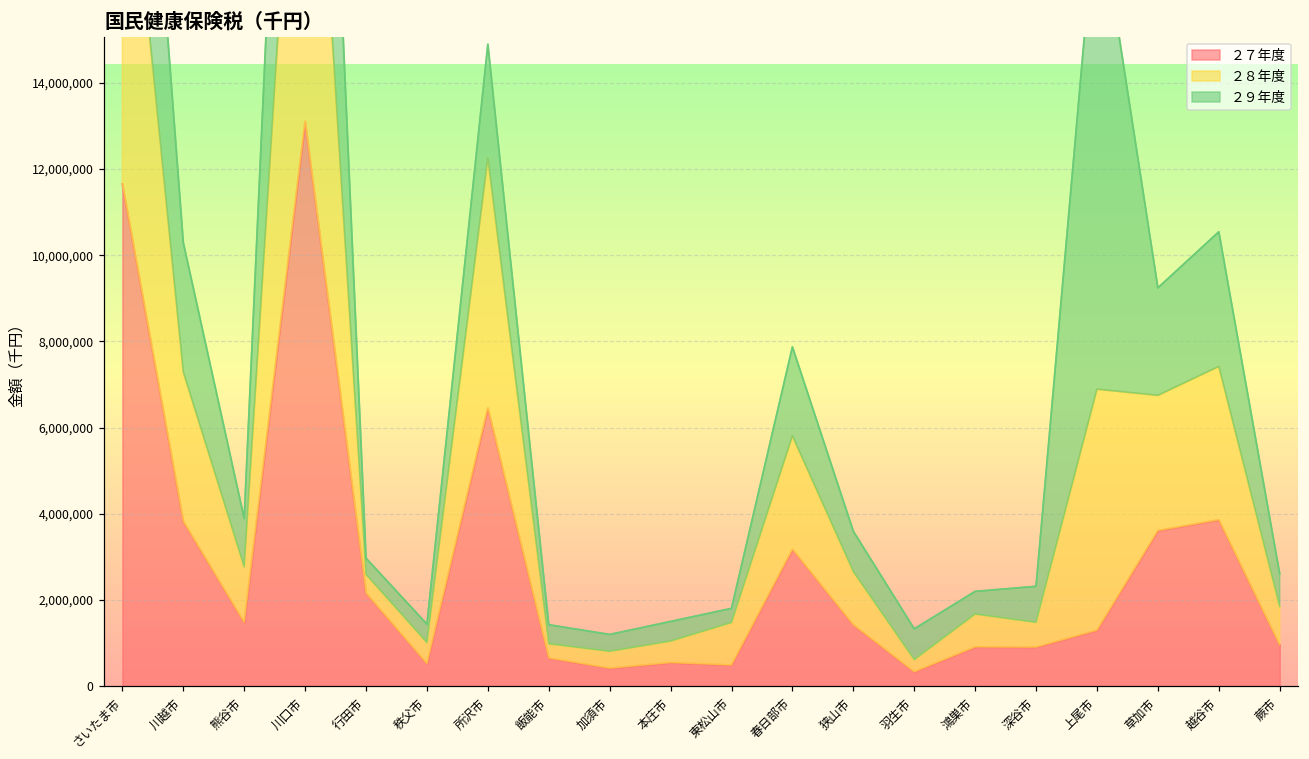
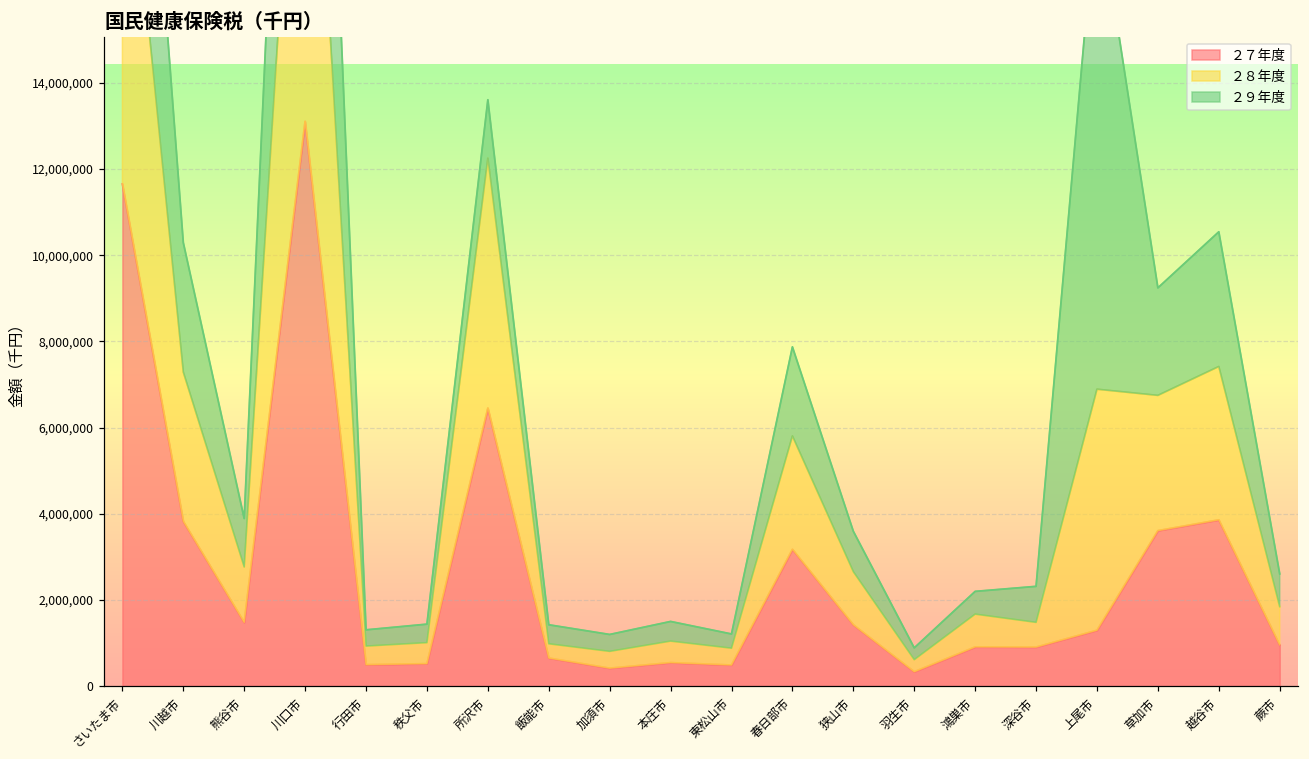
２７年度, 行田市: 2,200,000 -> 500,000
２９年度, 所沢市: 2,600,000 -> 1,400,000
２８年度, 東松山市: 1,000,000 -> 400,000
２９年度, 羽生市: 700,000 -> 300,000
